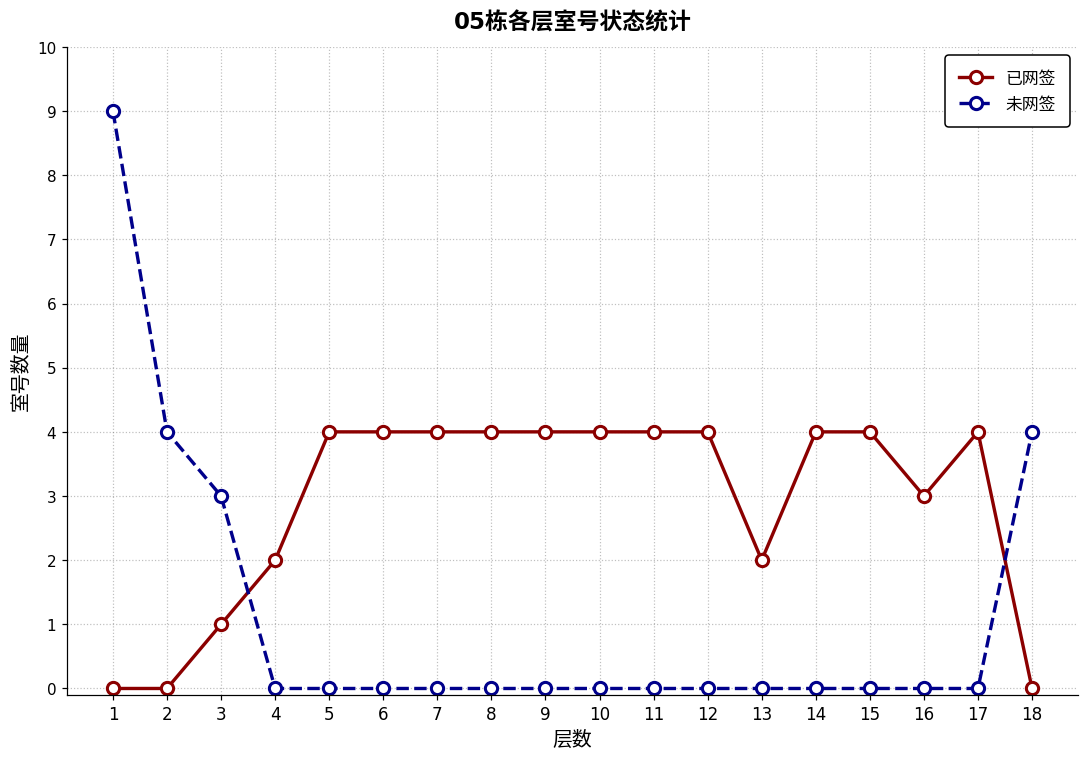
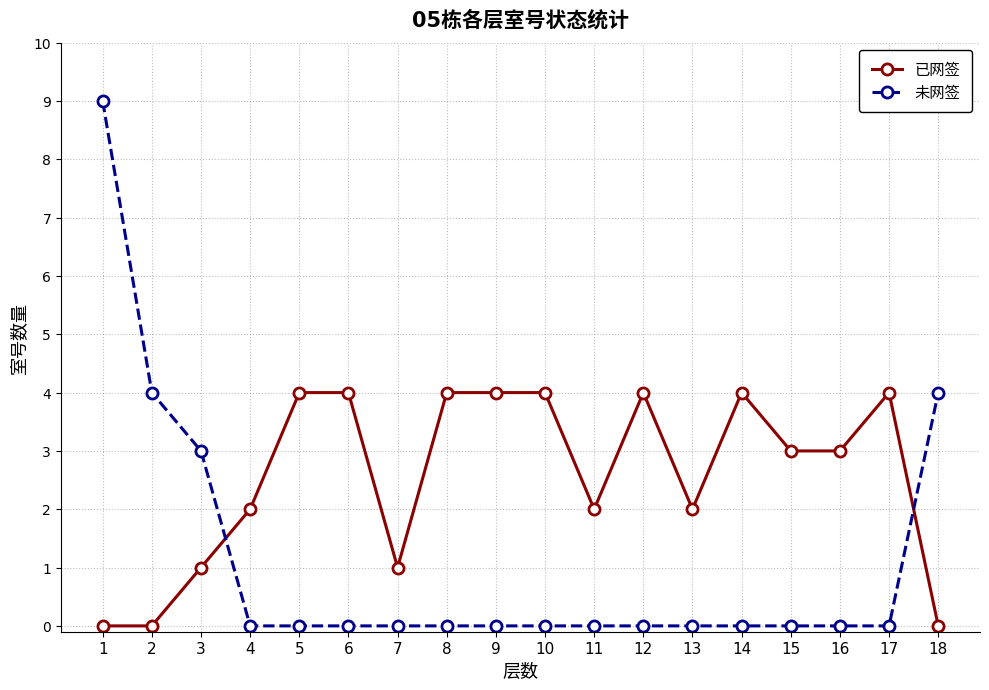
已网签, 7: 4 -> 1
已网签, 11: 4 -> 2
已网签, 15: 4 -> 3
